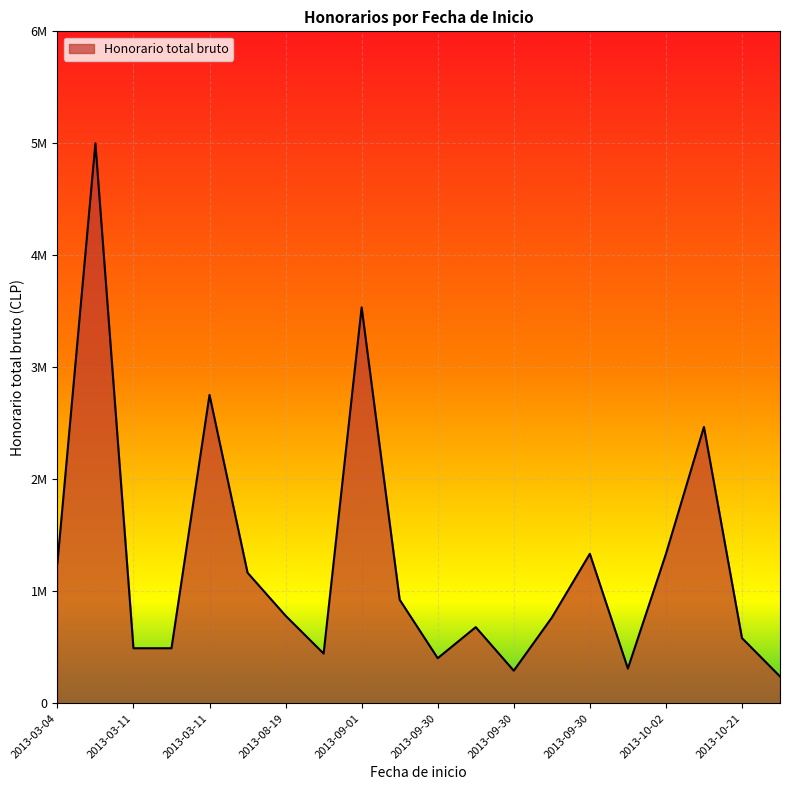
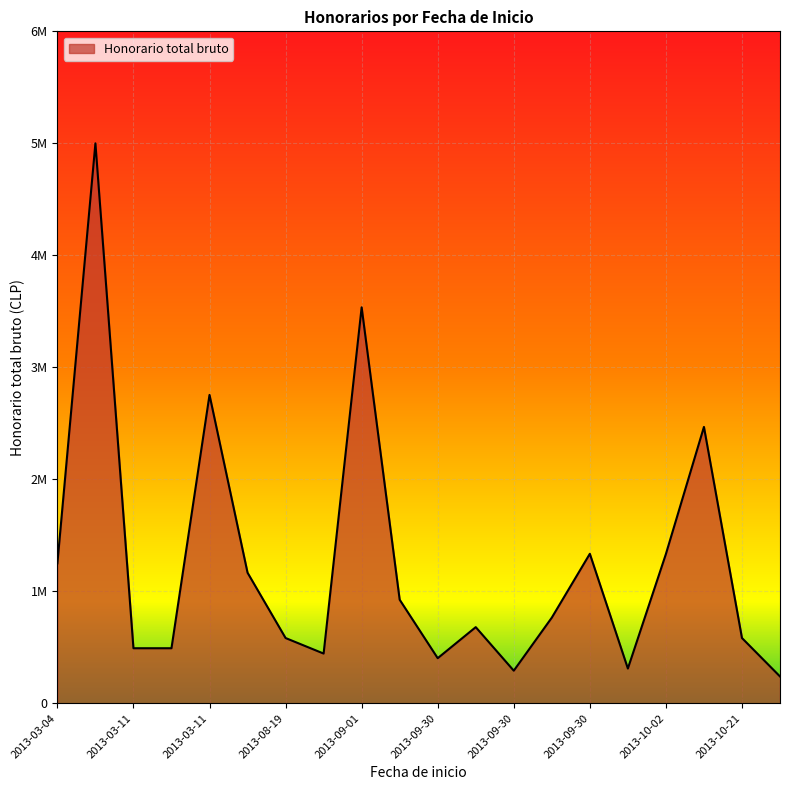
2013-08-19: 780000 -> 580000
